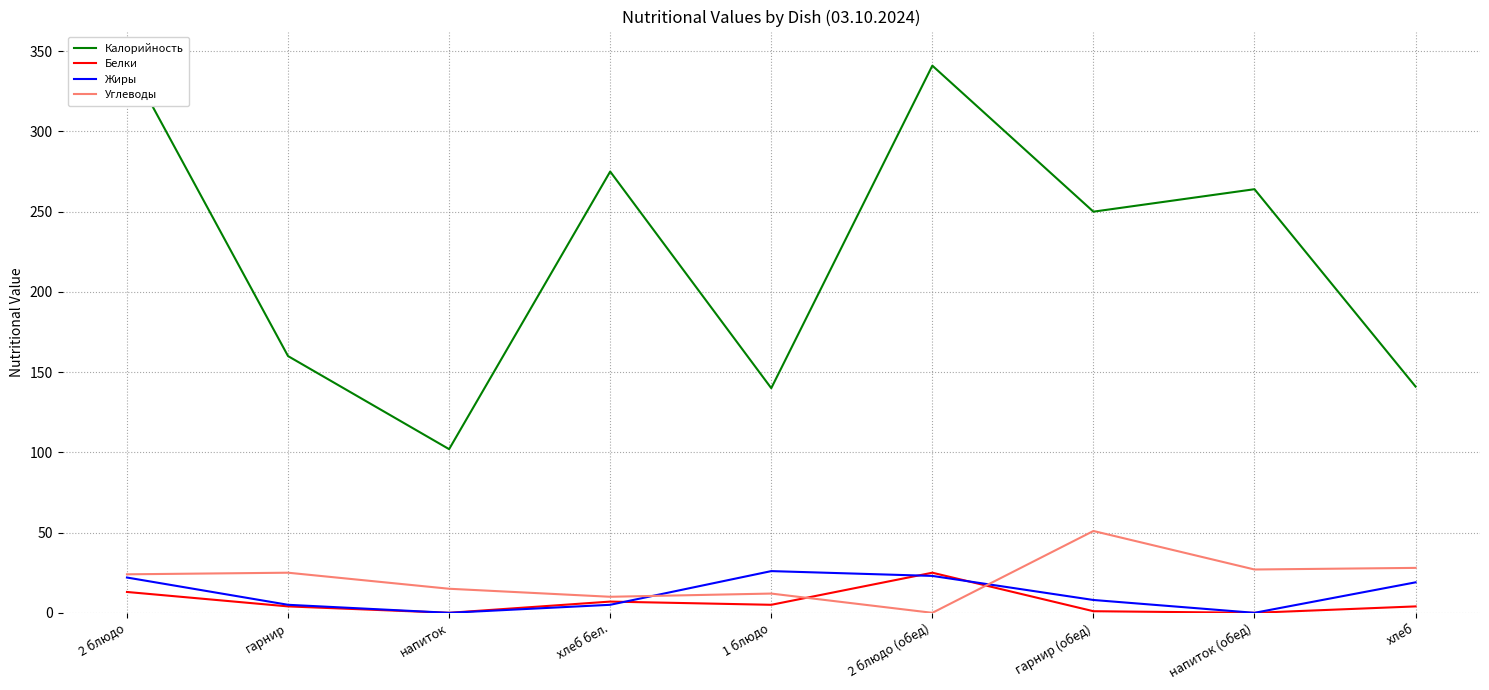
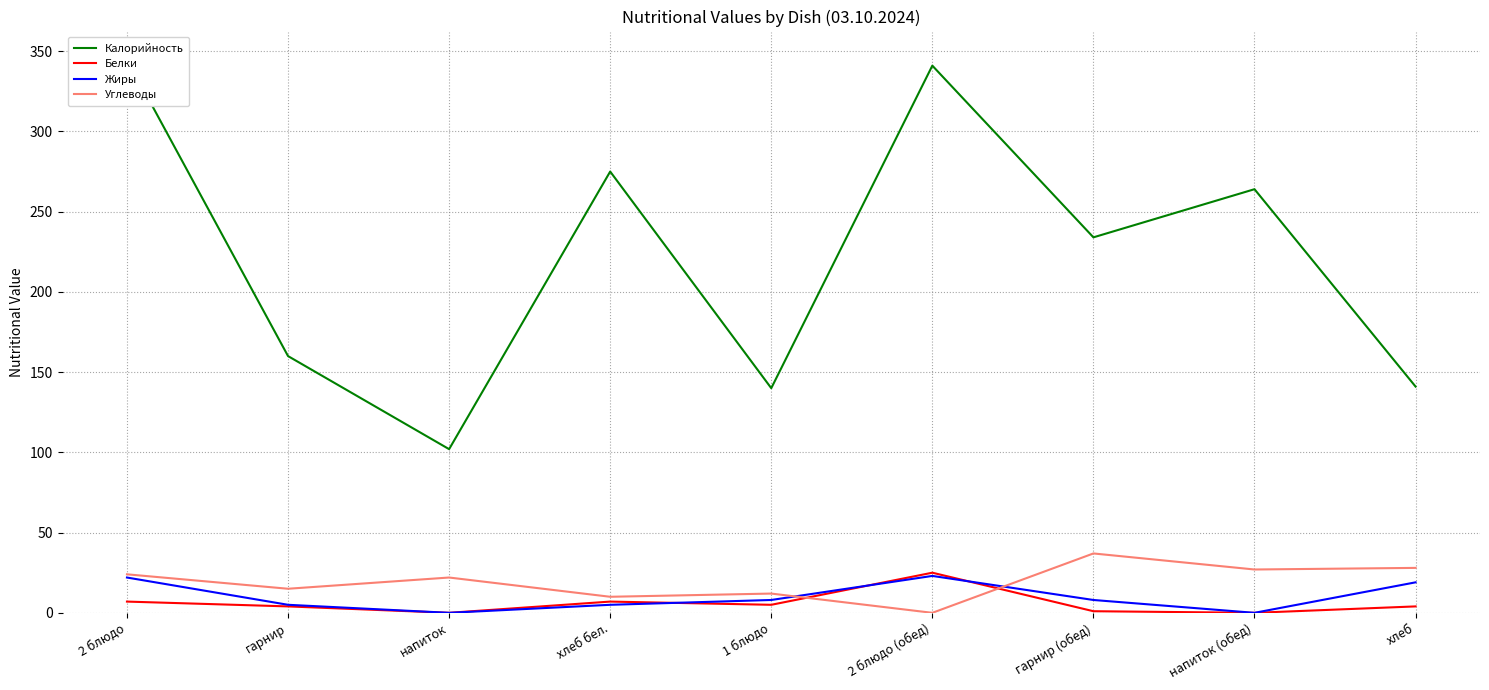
Белки, 2 блюдо: 13 -> 7
Углеводы, гарнир: 25 -> 15
Углеводы, напиток: 15 -> 22
Жиры, 1 блюдо: 26 -> 8
Калорийность, гарнир (обед): 250 -> 234
Углеводы, гарнир (обед): 51 -> 37
